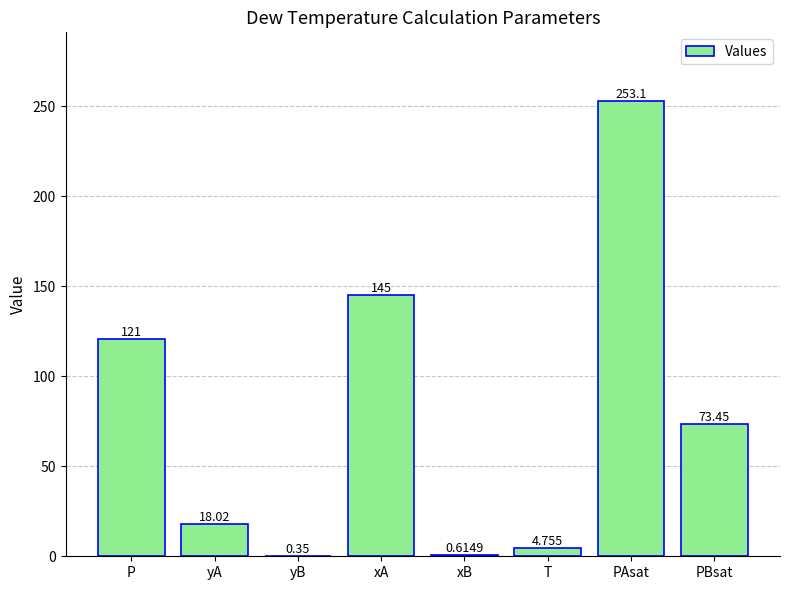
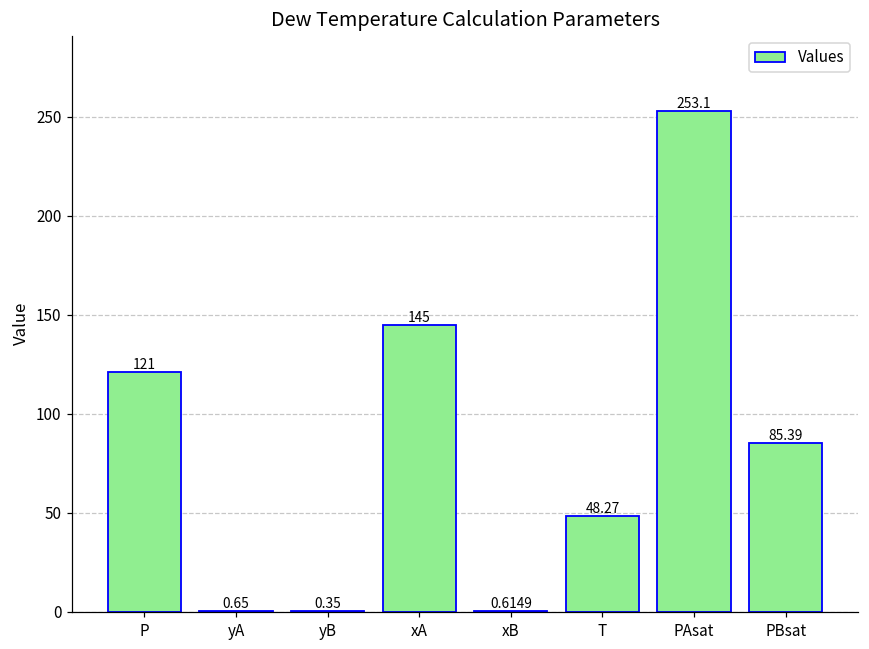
yA: 18.02 -> 0.65
T: 4.755 -> 48.27
PBsat: 73.45 -> 85.39
